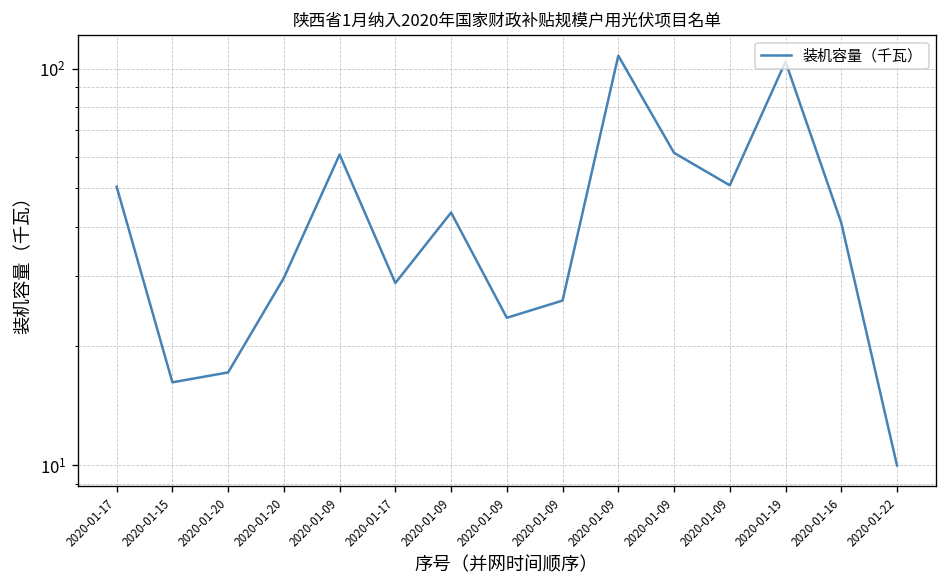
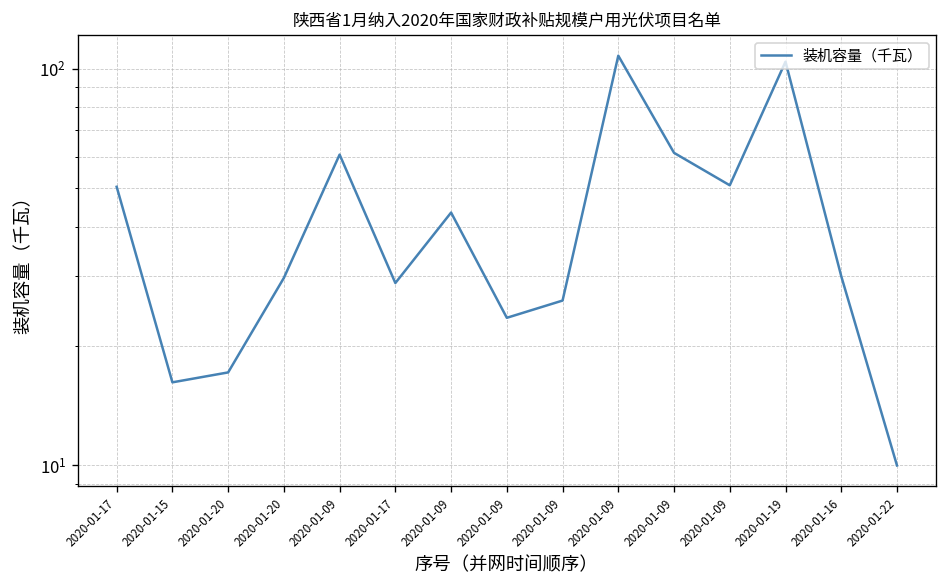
2020-01-16: 41 -> 30
